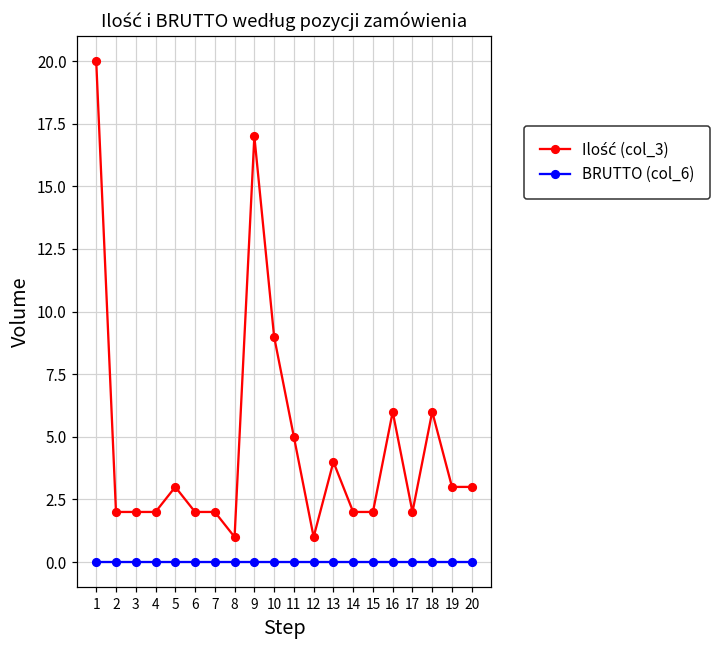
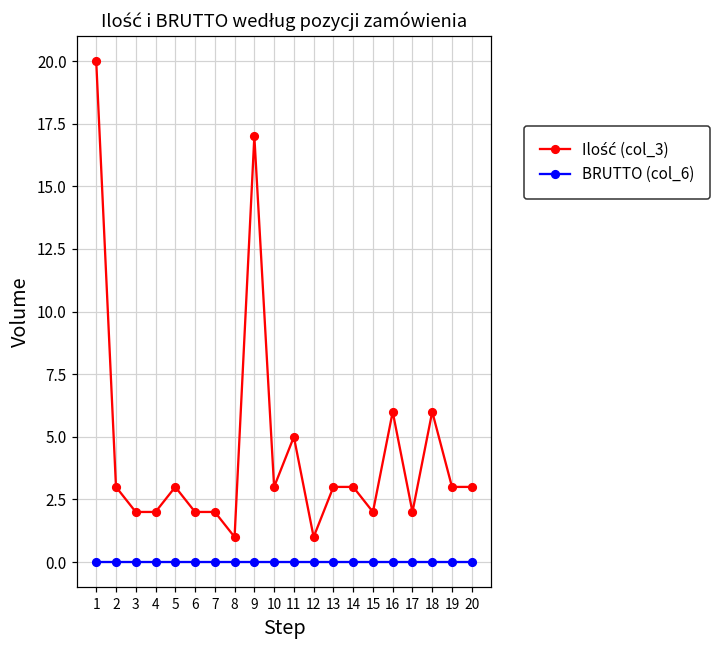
Ilość (col_3), 2: 2 -> 3
Ilość (col_3), 10: 9 -> 3
Ilość (col_3), 13: 4 -> 3
Ilość (col_3), 14: 2 -> 3
